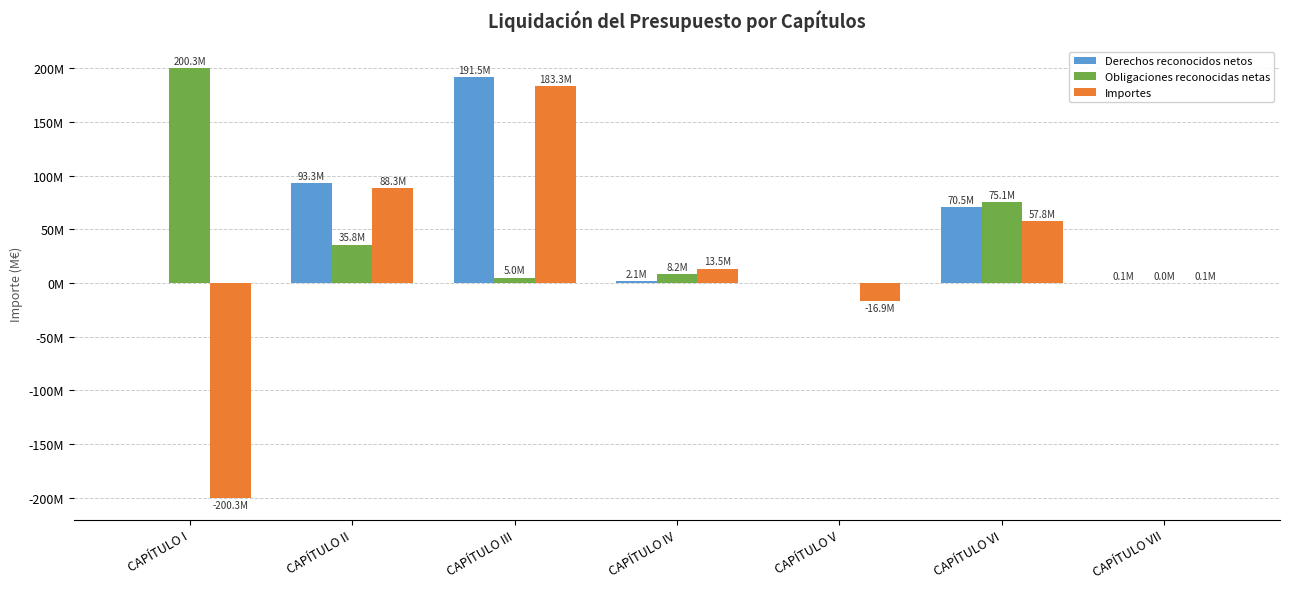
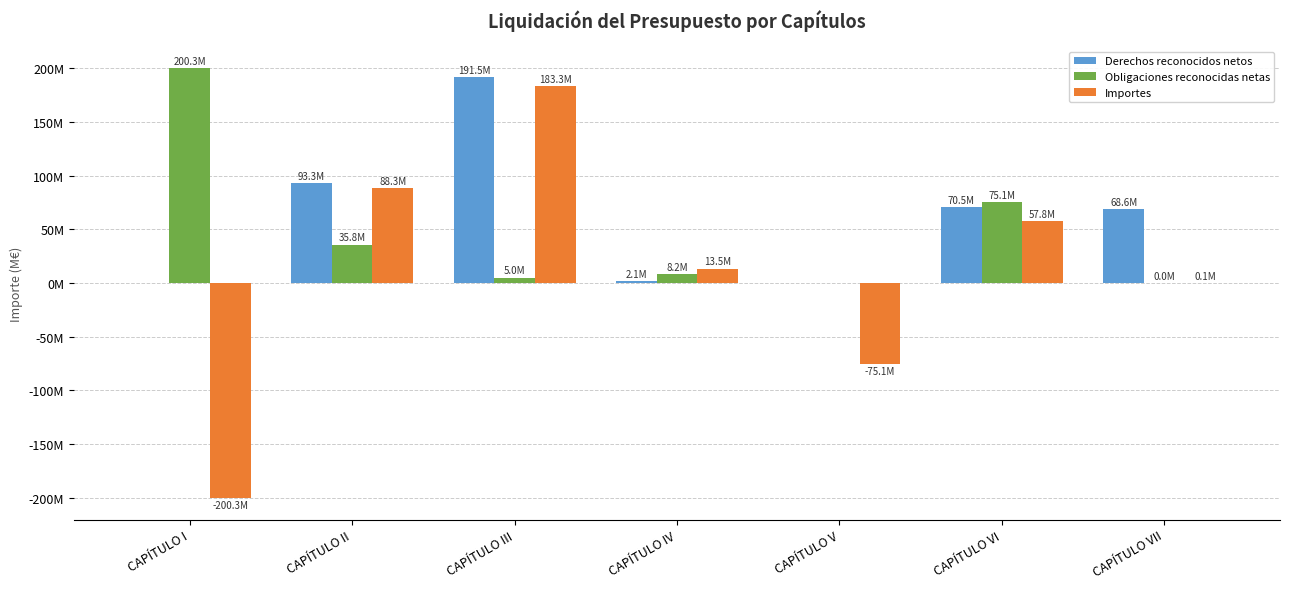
Importes, CAPÍTULO V: -16.9M -> -75.1M
Derechos reconocidos netos, CAPÍTULO VII: 0.1M -> 68.6M
